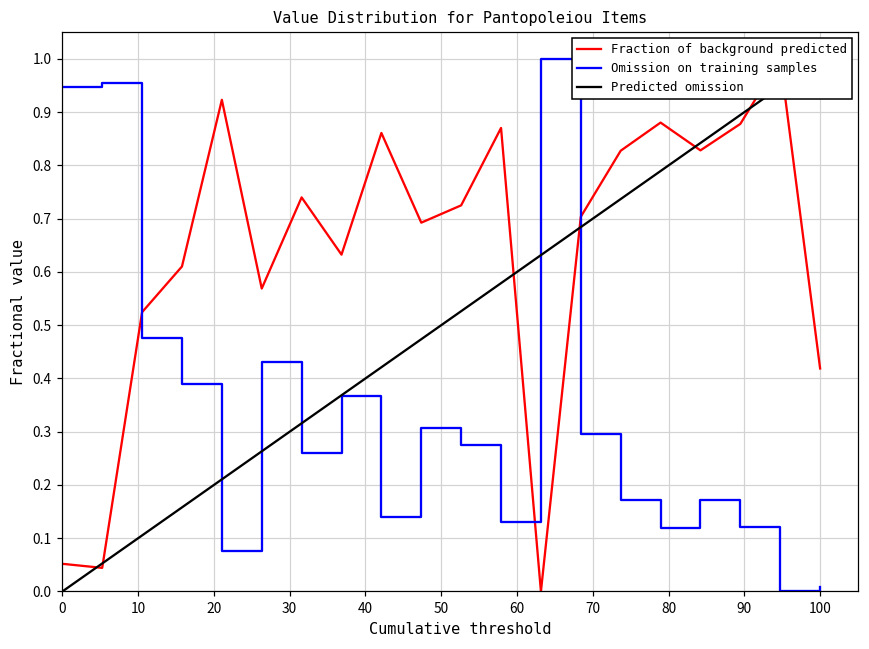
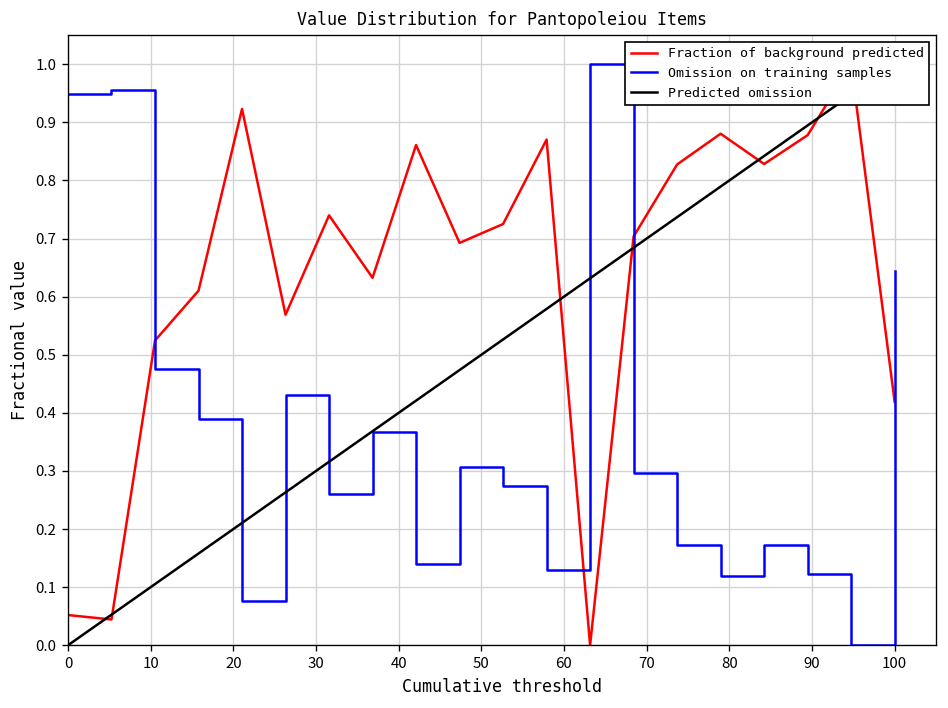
Omission on training samples, 100: 0.01 -> 0.64
